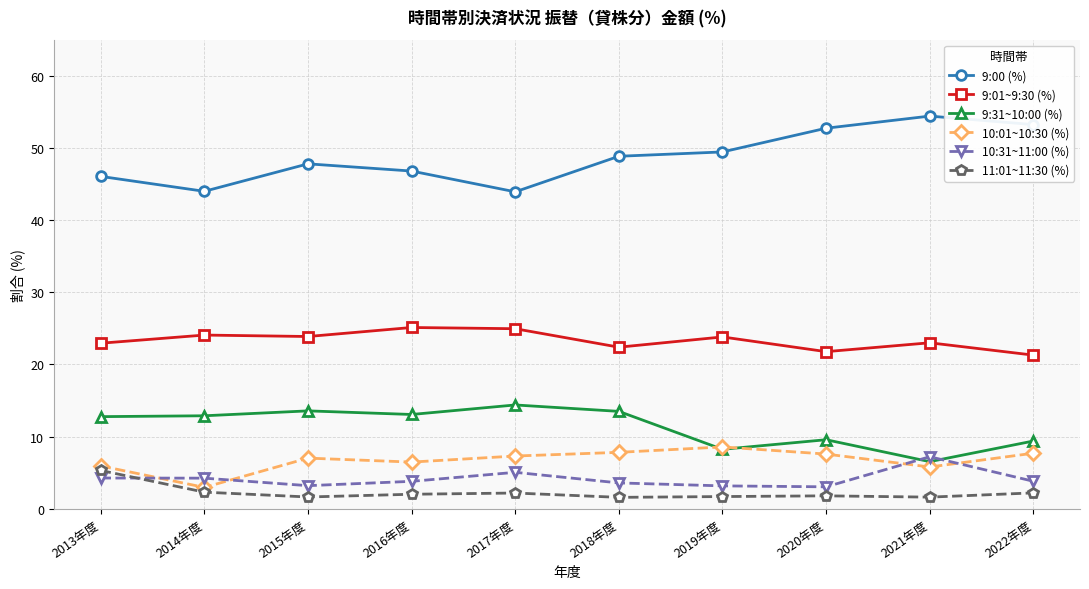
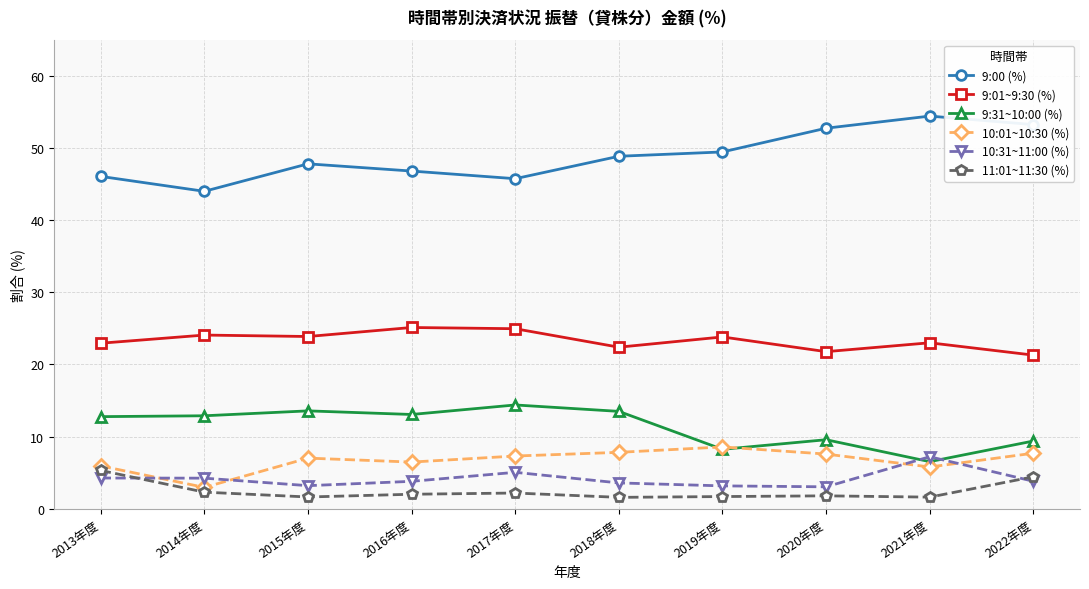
9:00 (%), 2017年度: 44 -> 46
11:01~11:30 (%), 2022年度: 2 -> 4
